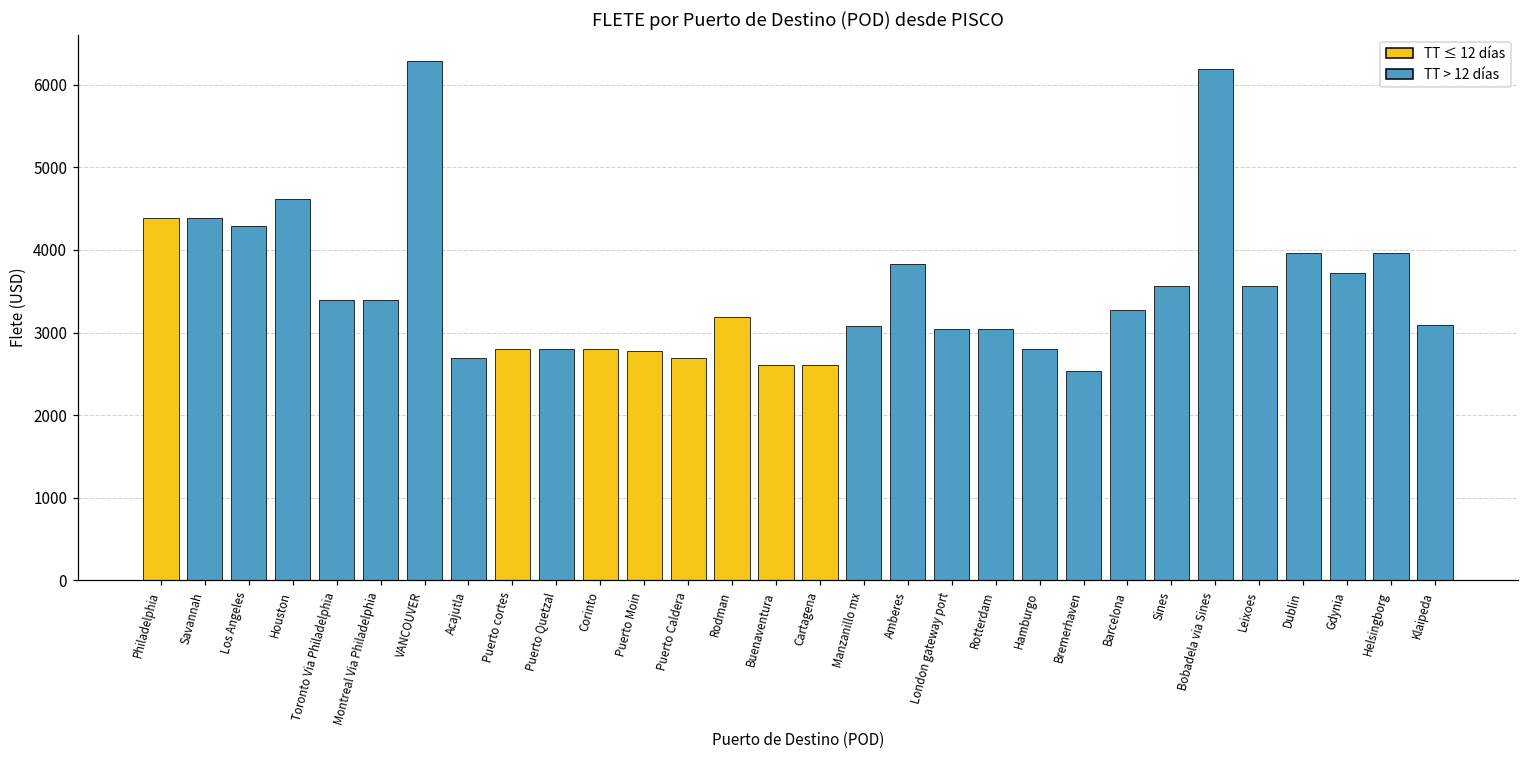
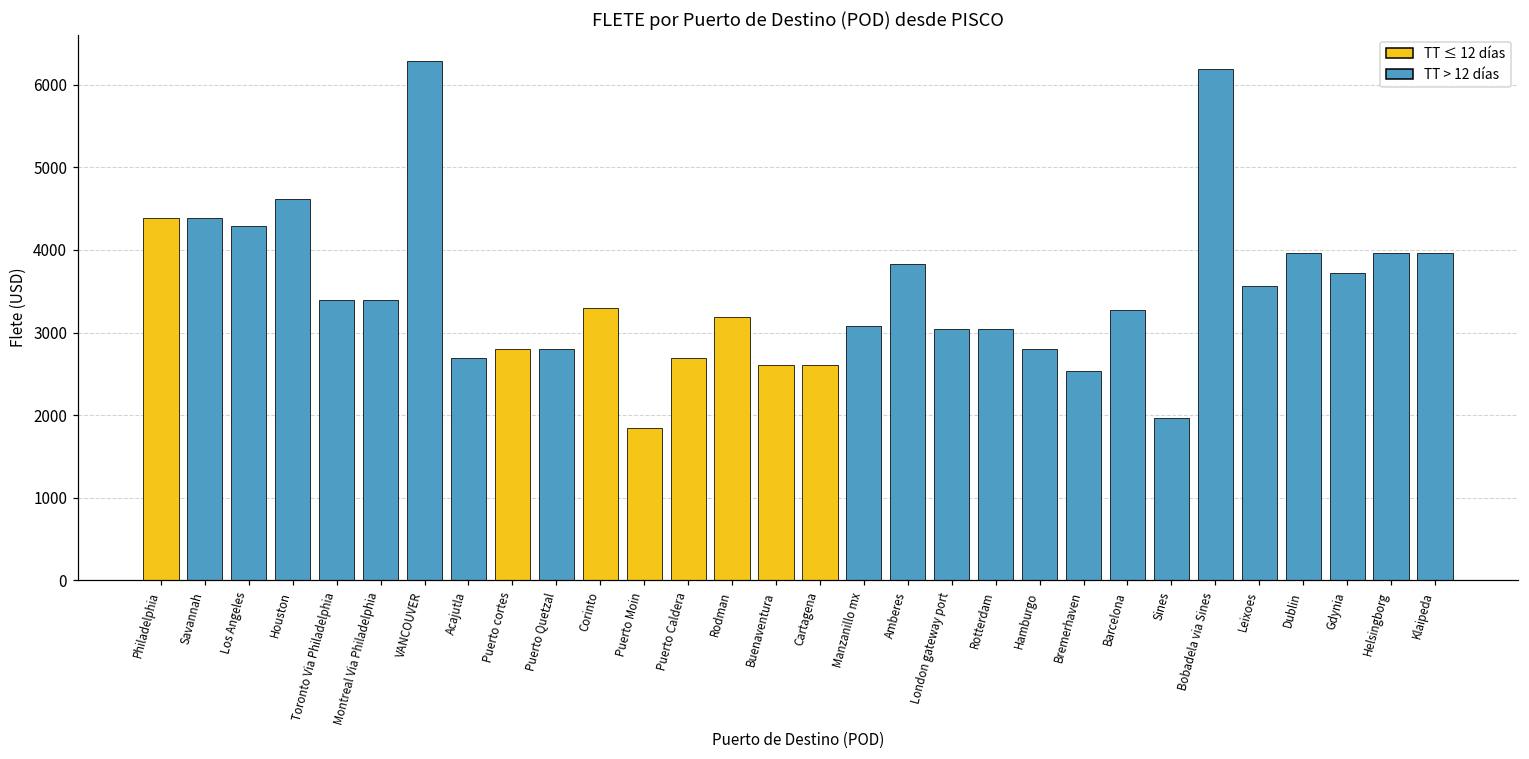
Corinto: 2800 -> 3300
Puerto Moin: 2800 -> 1800
Sines: 3600 -> 2000
Klaipeda: 3100 -> 4000
